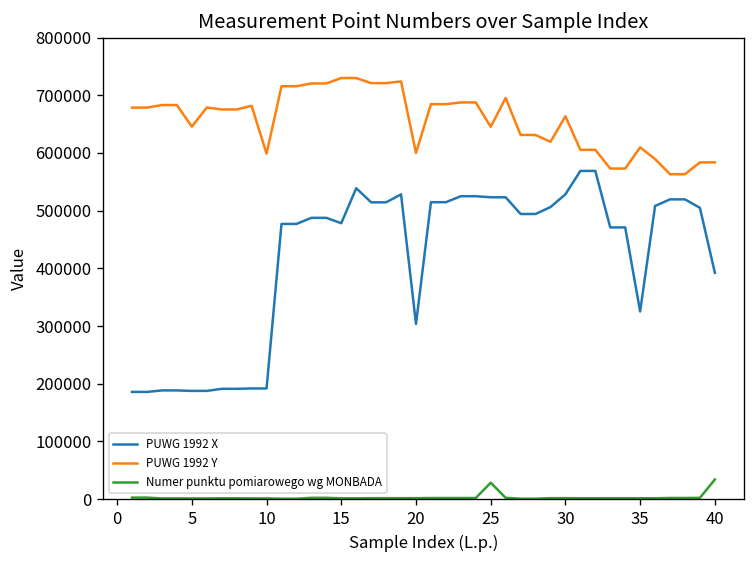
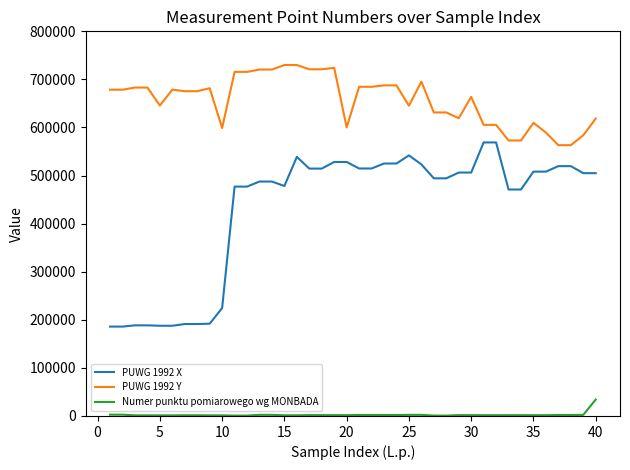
PUWG 1992 X, 10: 190000 -> 220000
PUWG 1992 X, 20: 300000 -> 530000
PUWG 1992 X, 25: 520000 -> 540000
Numer punktu pomiarowego wg MONBADA, 25: 30000 -> 0
PUWG 1992 X, 30: 530000 -> 510000
PUWG 1992 X, 35: 330000 -> 510000
PUWG 1992 X, 40: 390000 -> 510000
PUWG 1992 Y, 40: 580000 -> 620000
